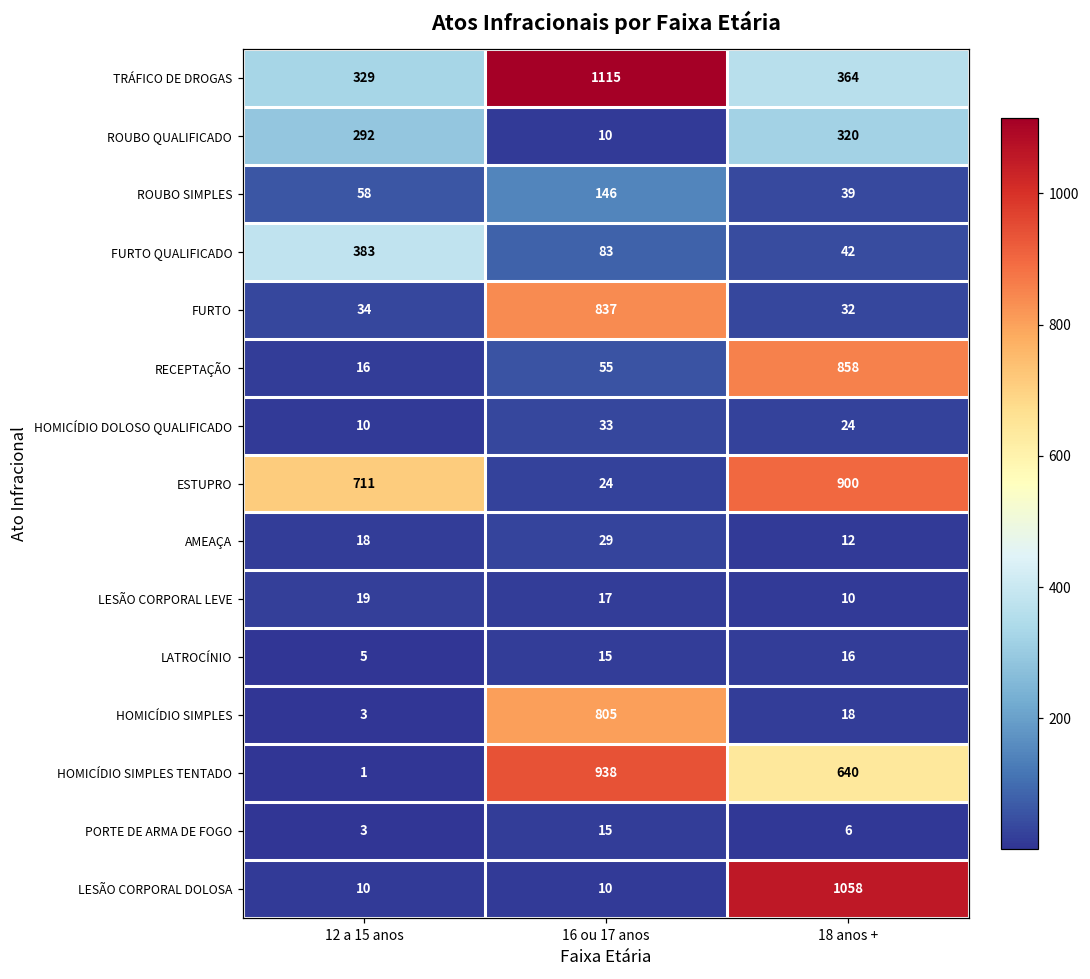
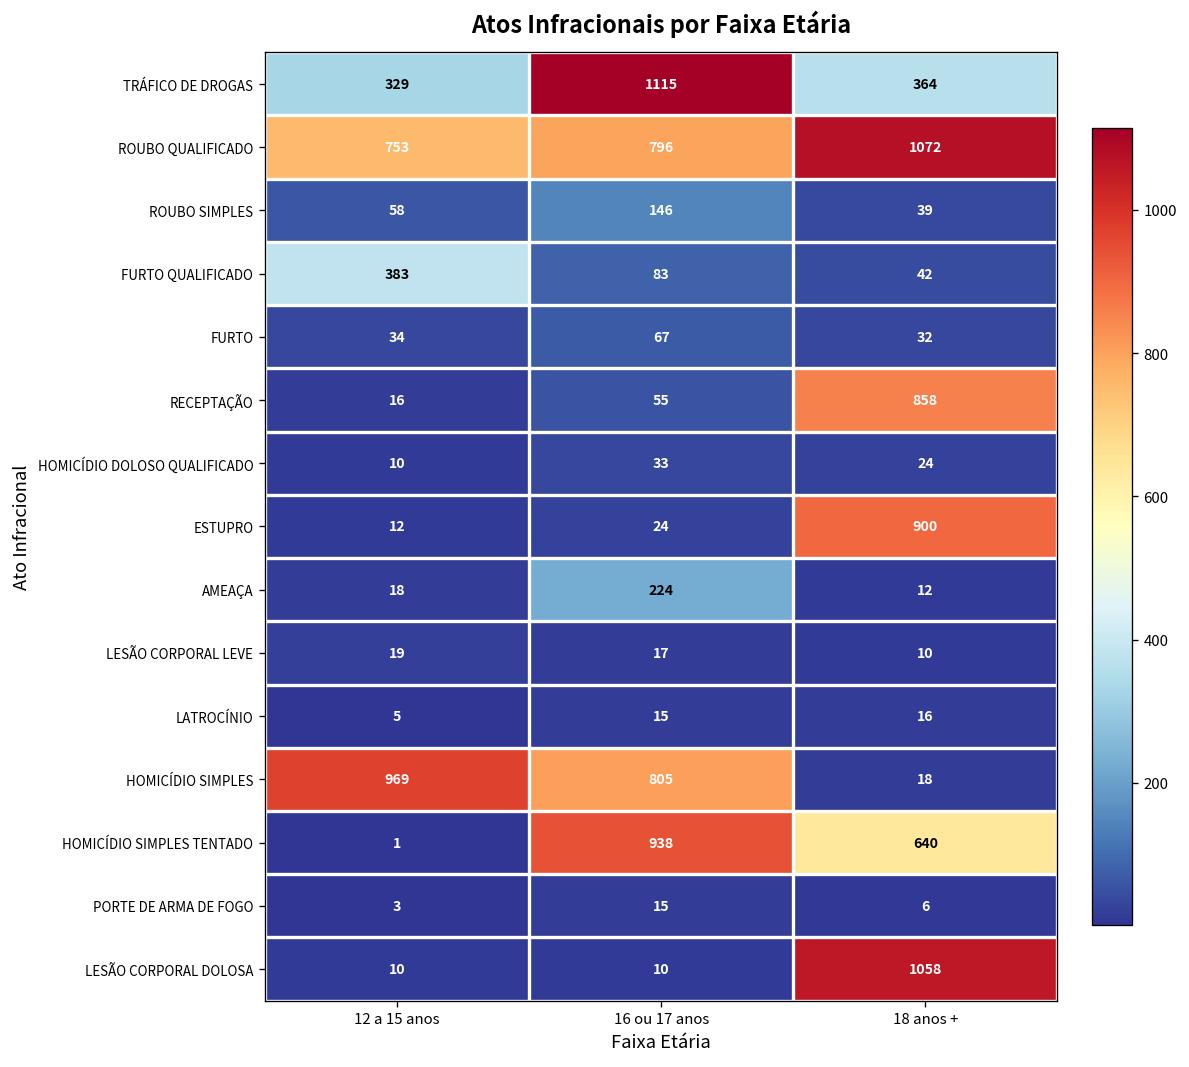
ROUBO QUALIFICADO, 12 a 15 anos: 292 -> 753
ROUBO QUALIFICADO, 16 ou 17 anos: 10 -> 796
ROUBO QUALIFICADO, 18 anos +: 320 -> 1072
FURTO, 16 ou 17 anos: 837 -> 67
ESTUPRO, 12 a 15 anos: 711 -> 12
AMEAÇA, 16 ou 17 anos: 29 -> 224
HOMICÍDIO SIMPLES, 12 a 15 anos: 3 -> 969
